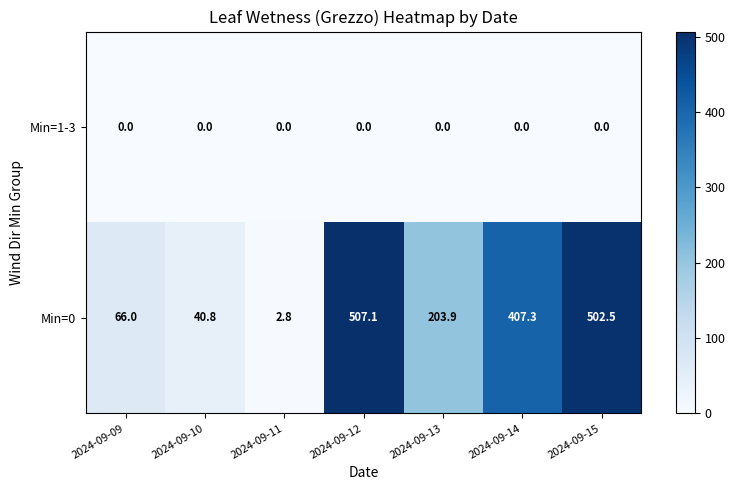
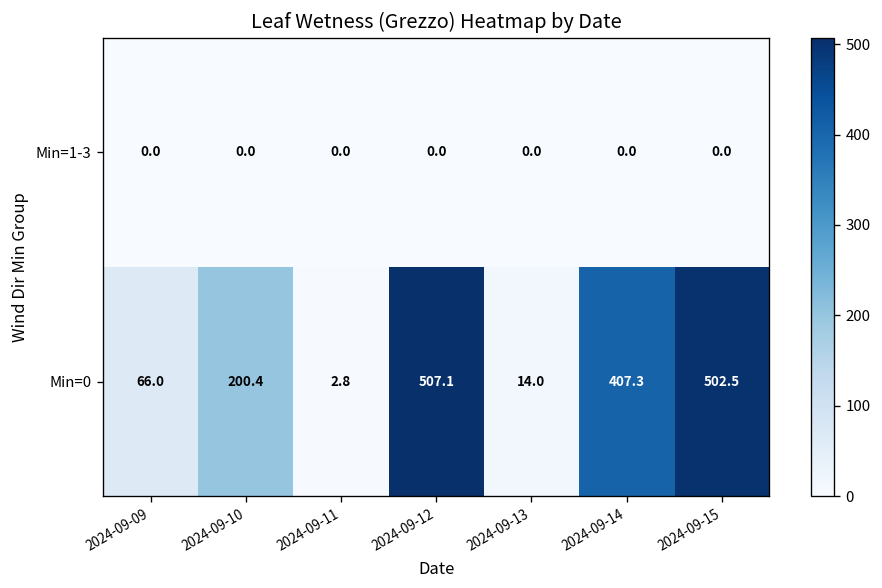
Min=0, 2024-09-10: 40.8 -> 200.4
Min=0, 2024-09-13: 203.9 -> 14.0
